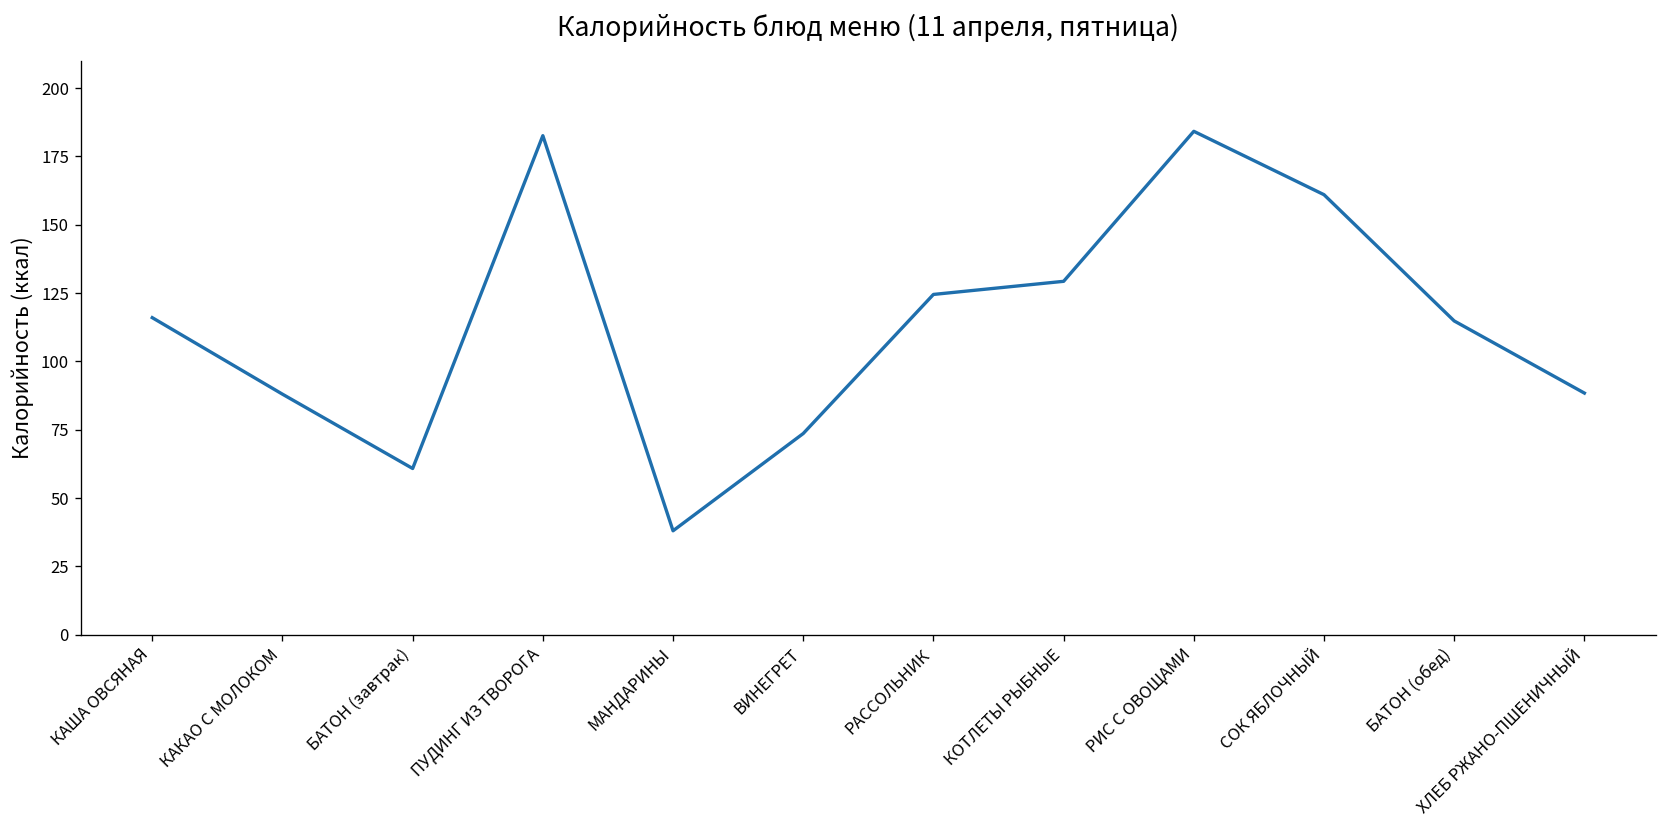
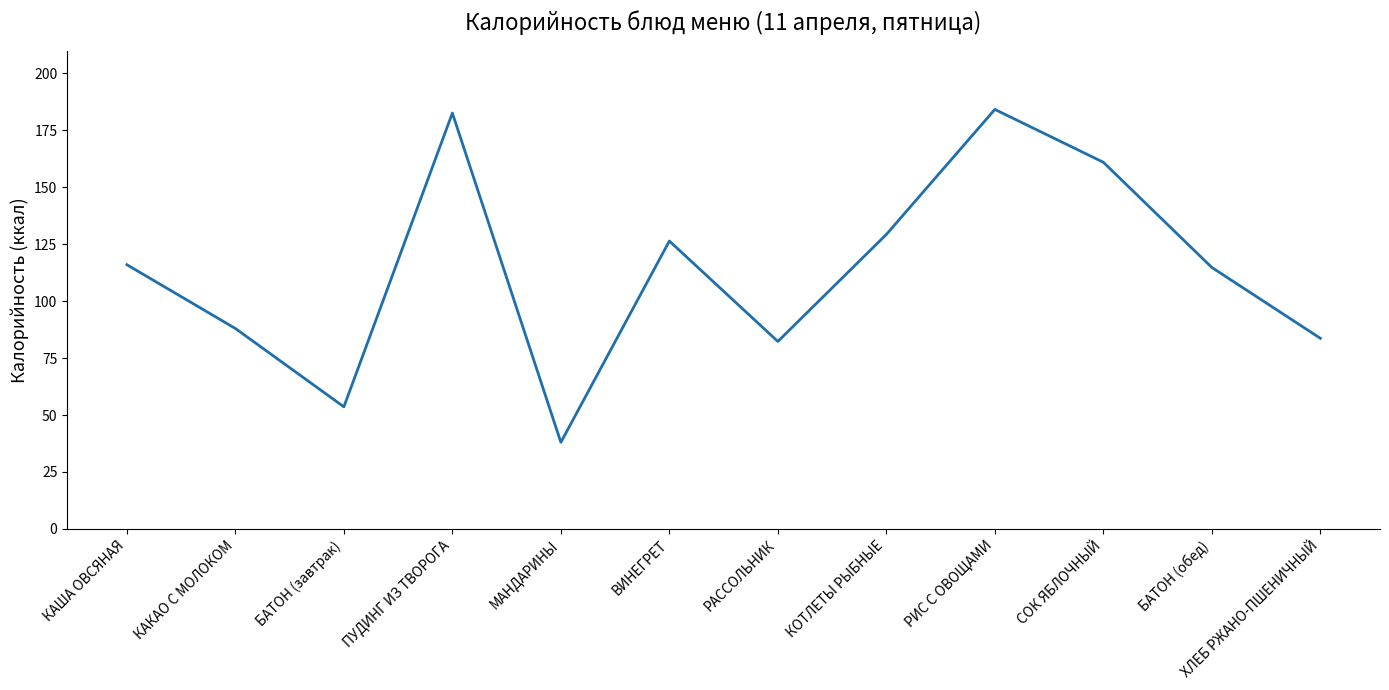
БАТОН (завтрак): 61 -> 54
ВИНЕГРЕТ: 74 -> 126
РАССОЛЬНИК: 125 -> 82
ХЛЕБ РЖАНО-ПШЕНИЧНЫЙ: 88 -> 84
